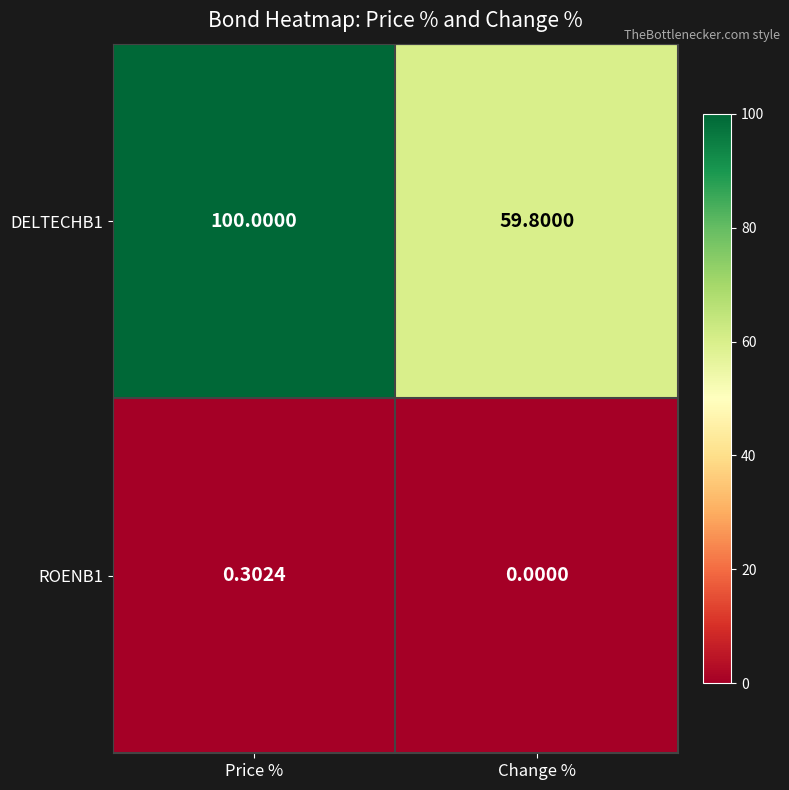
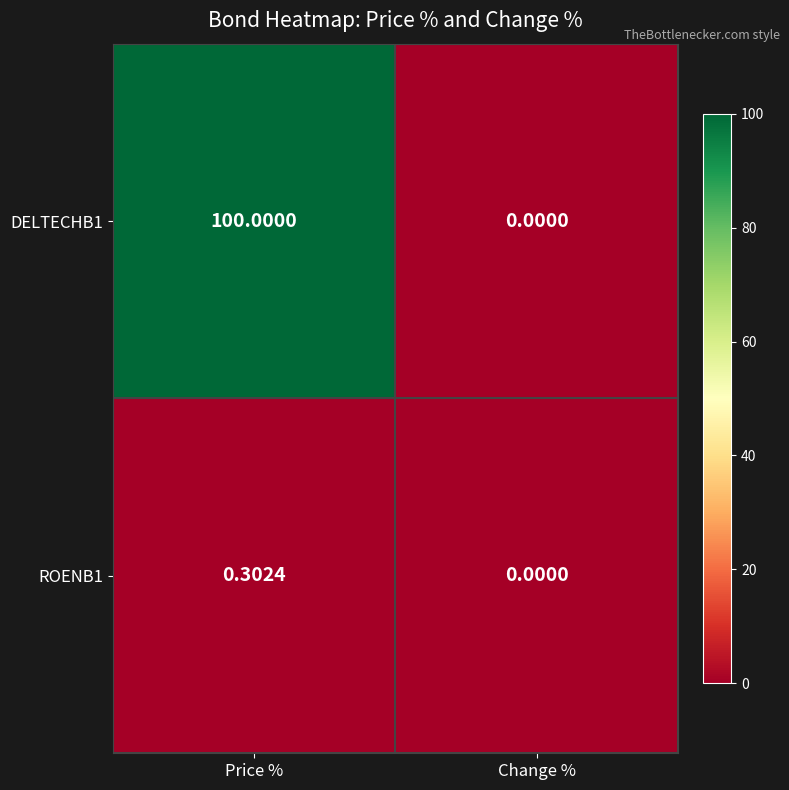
DELTECHB1, Change %: 59.8000 -> 0.0000
